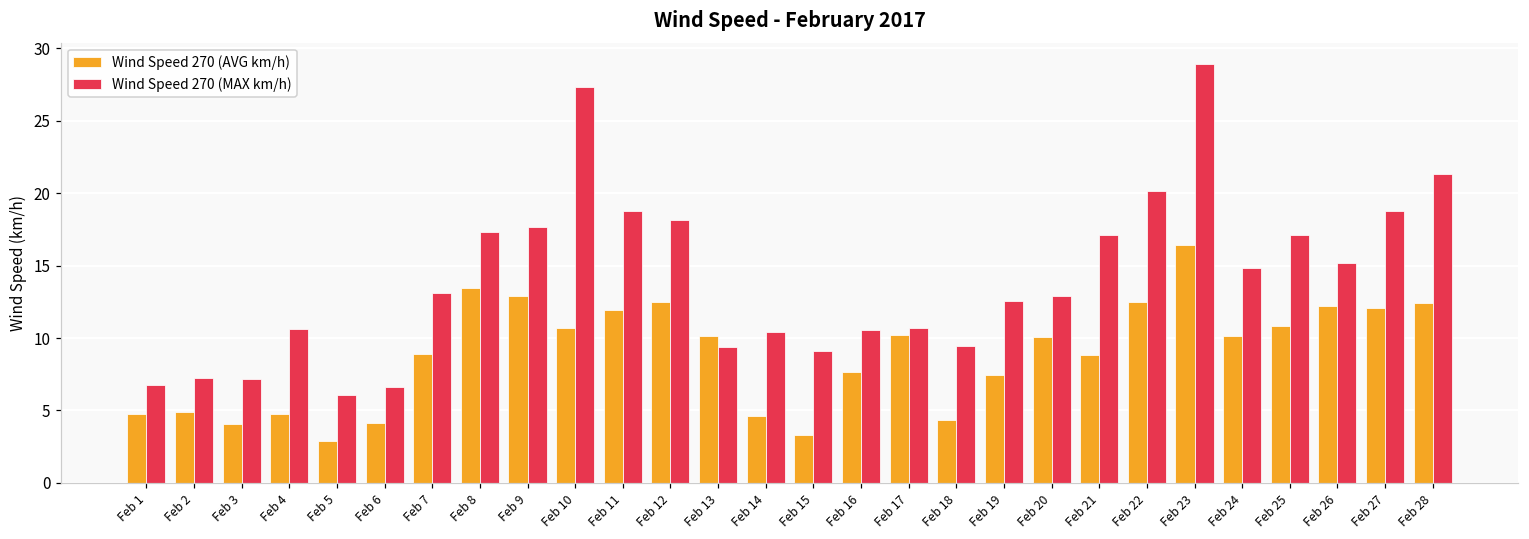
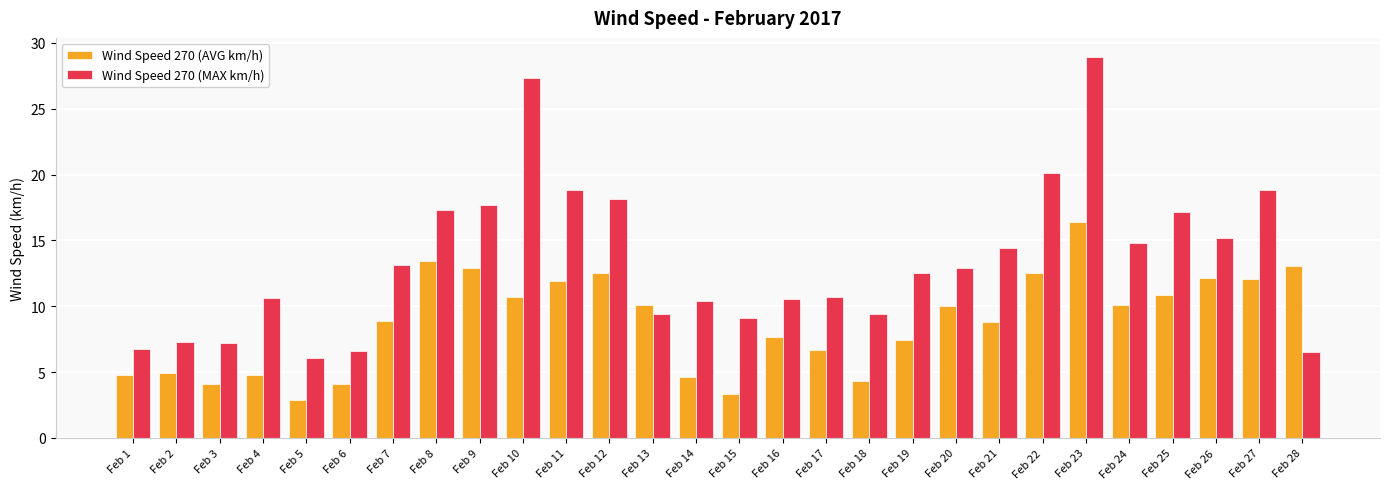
Wind Speed 270 (AVG km/h), Feb 17: 10.2 -> 6.7
Wind Speed 270 (MAX km/h), Feb 21: 17.1 -> 14.4
Wind Speed 270 (AVG km/h), Feb 28: 12.4 -> 13.1
Wind Speed 270 (MAX km/h), Feb 28: 21.3 -> 6.6
